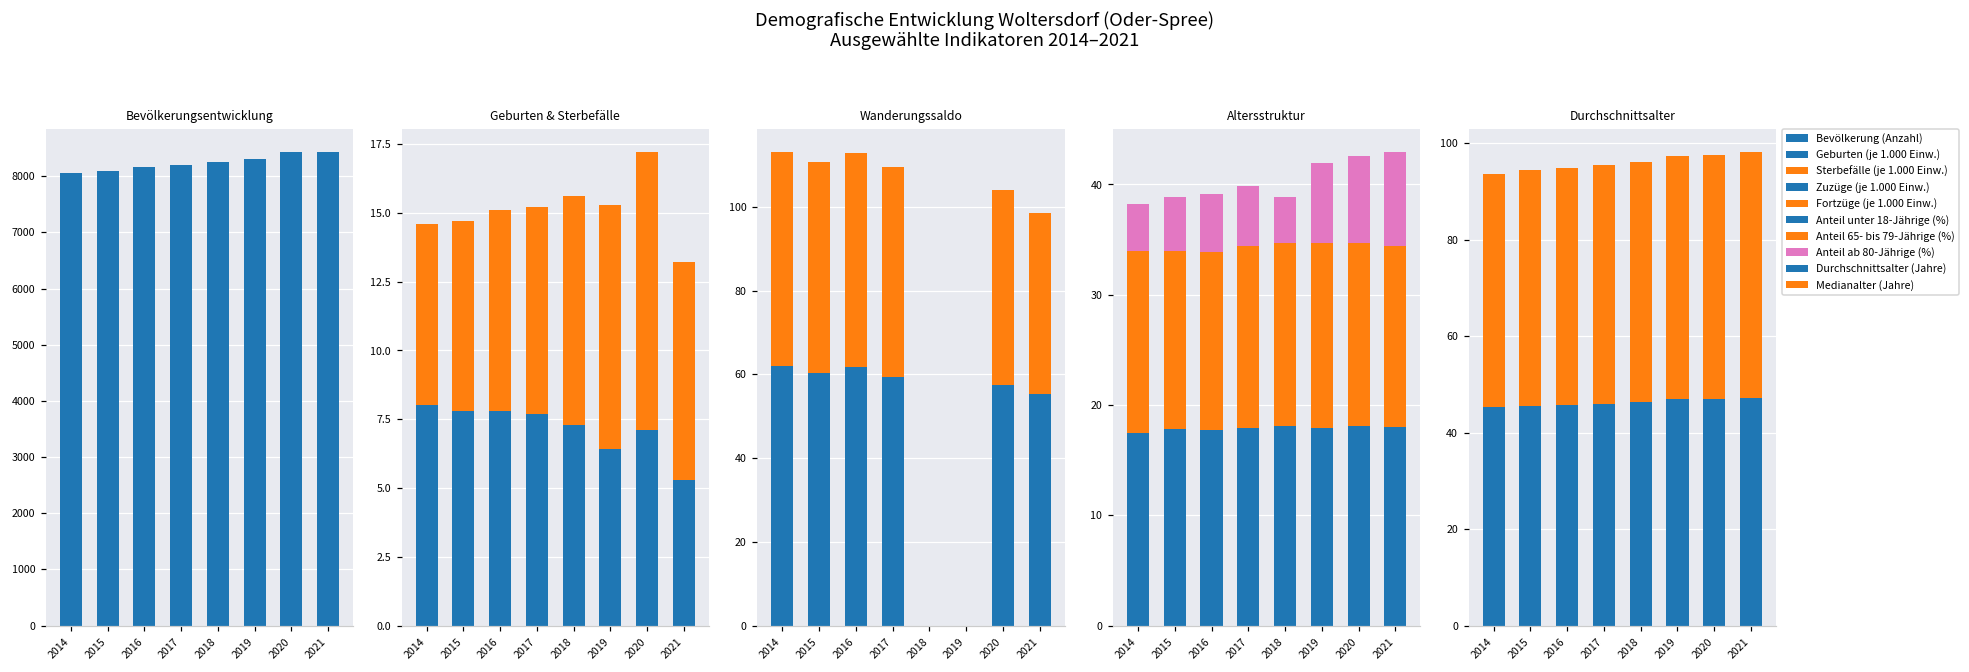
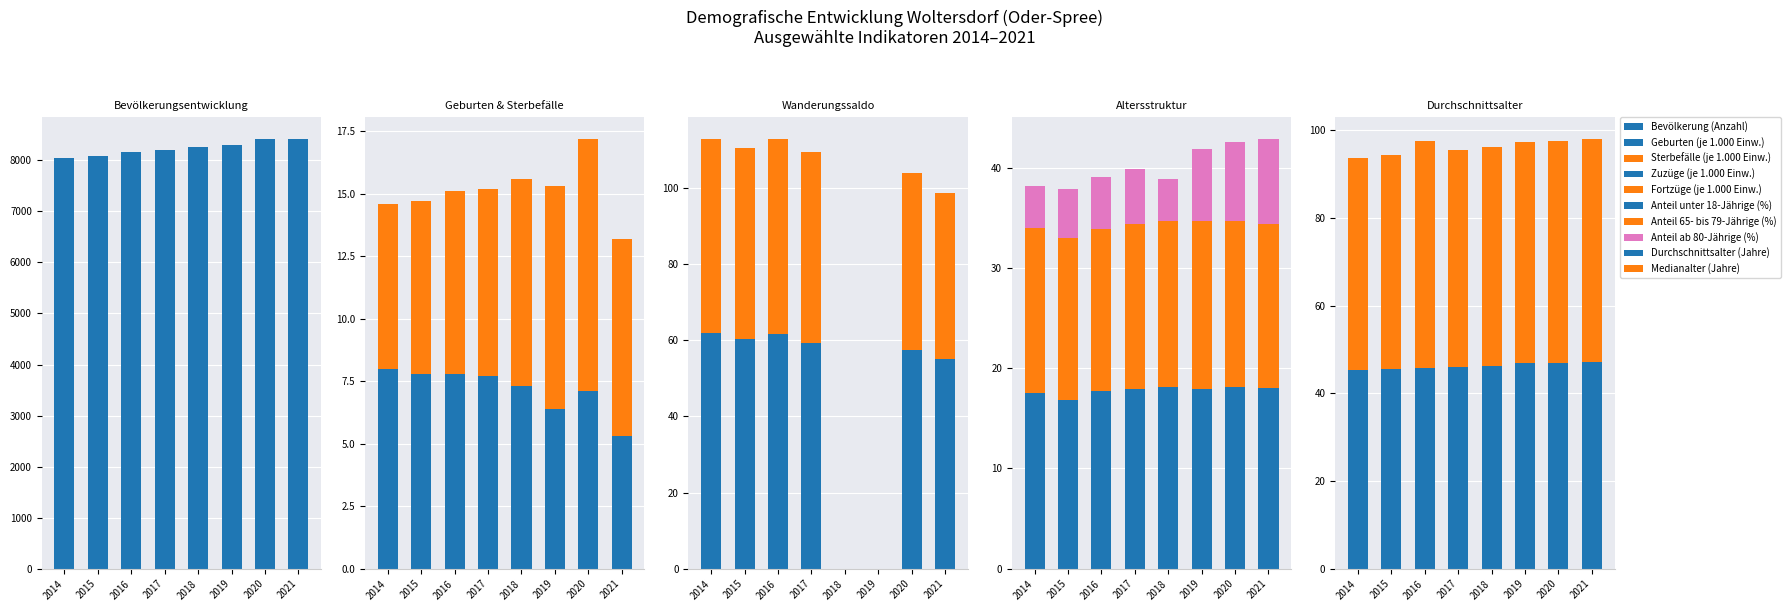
Altersstruktur, Anteil unter 18-Jährige (%), 2015: 17.8 -> 16.8
Durchschnittsalter, Medianalter (Jahre), 2016: 49 -> 52
